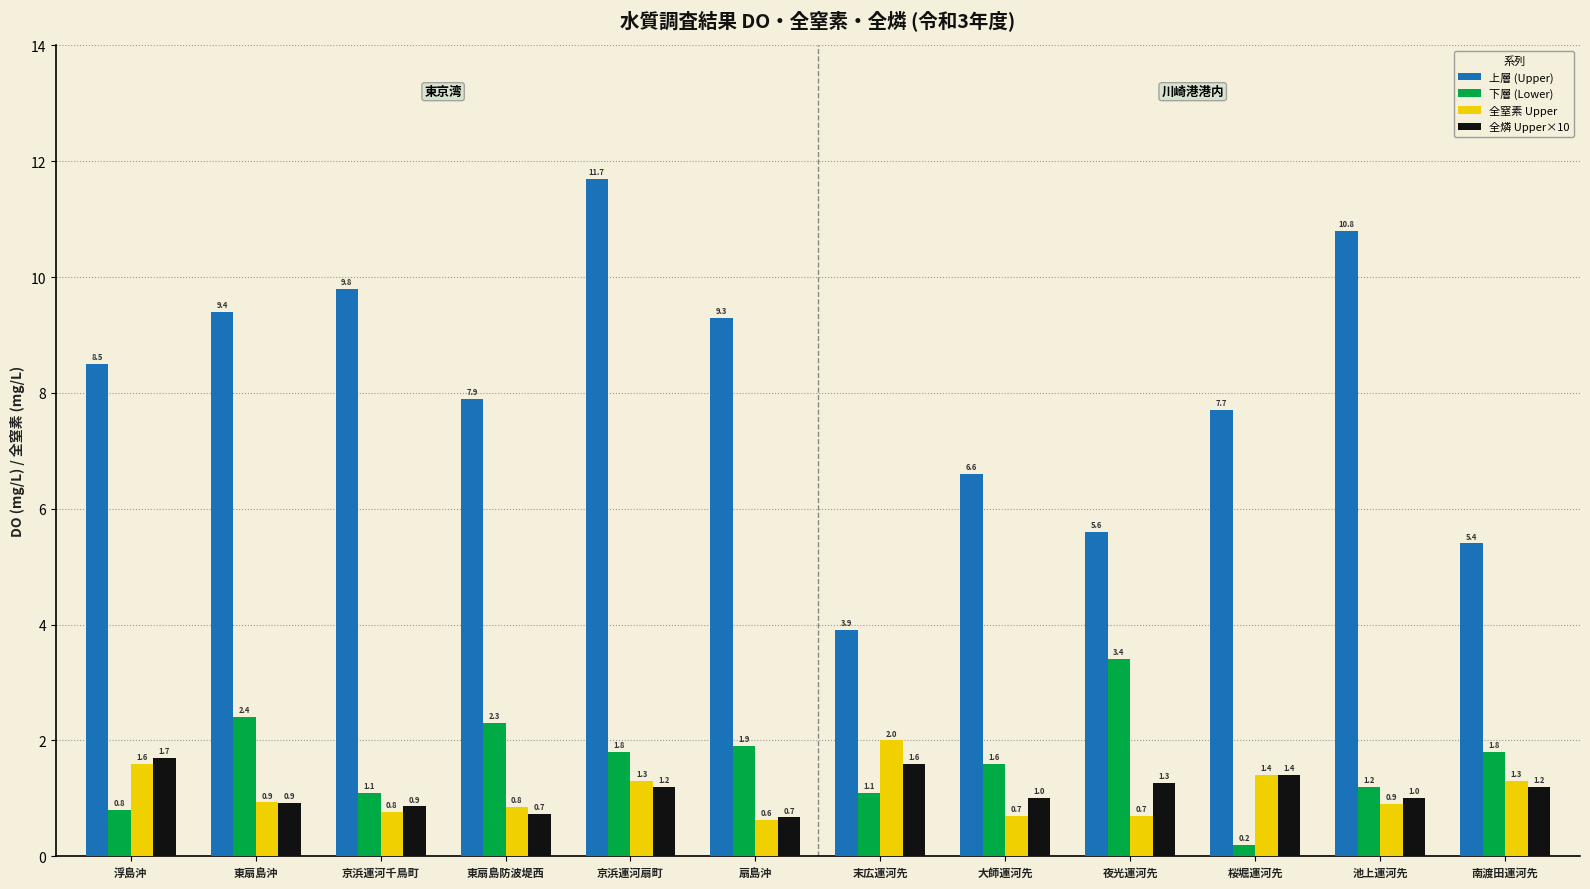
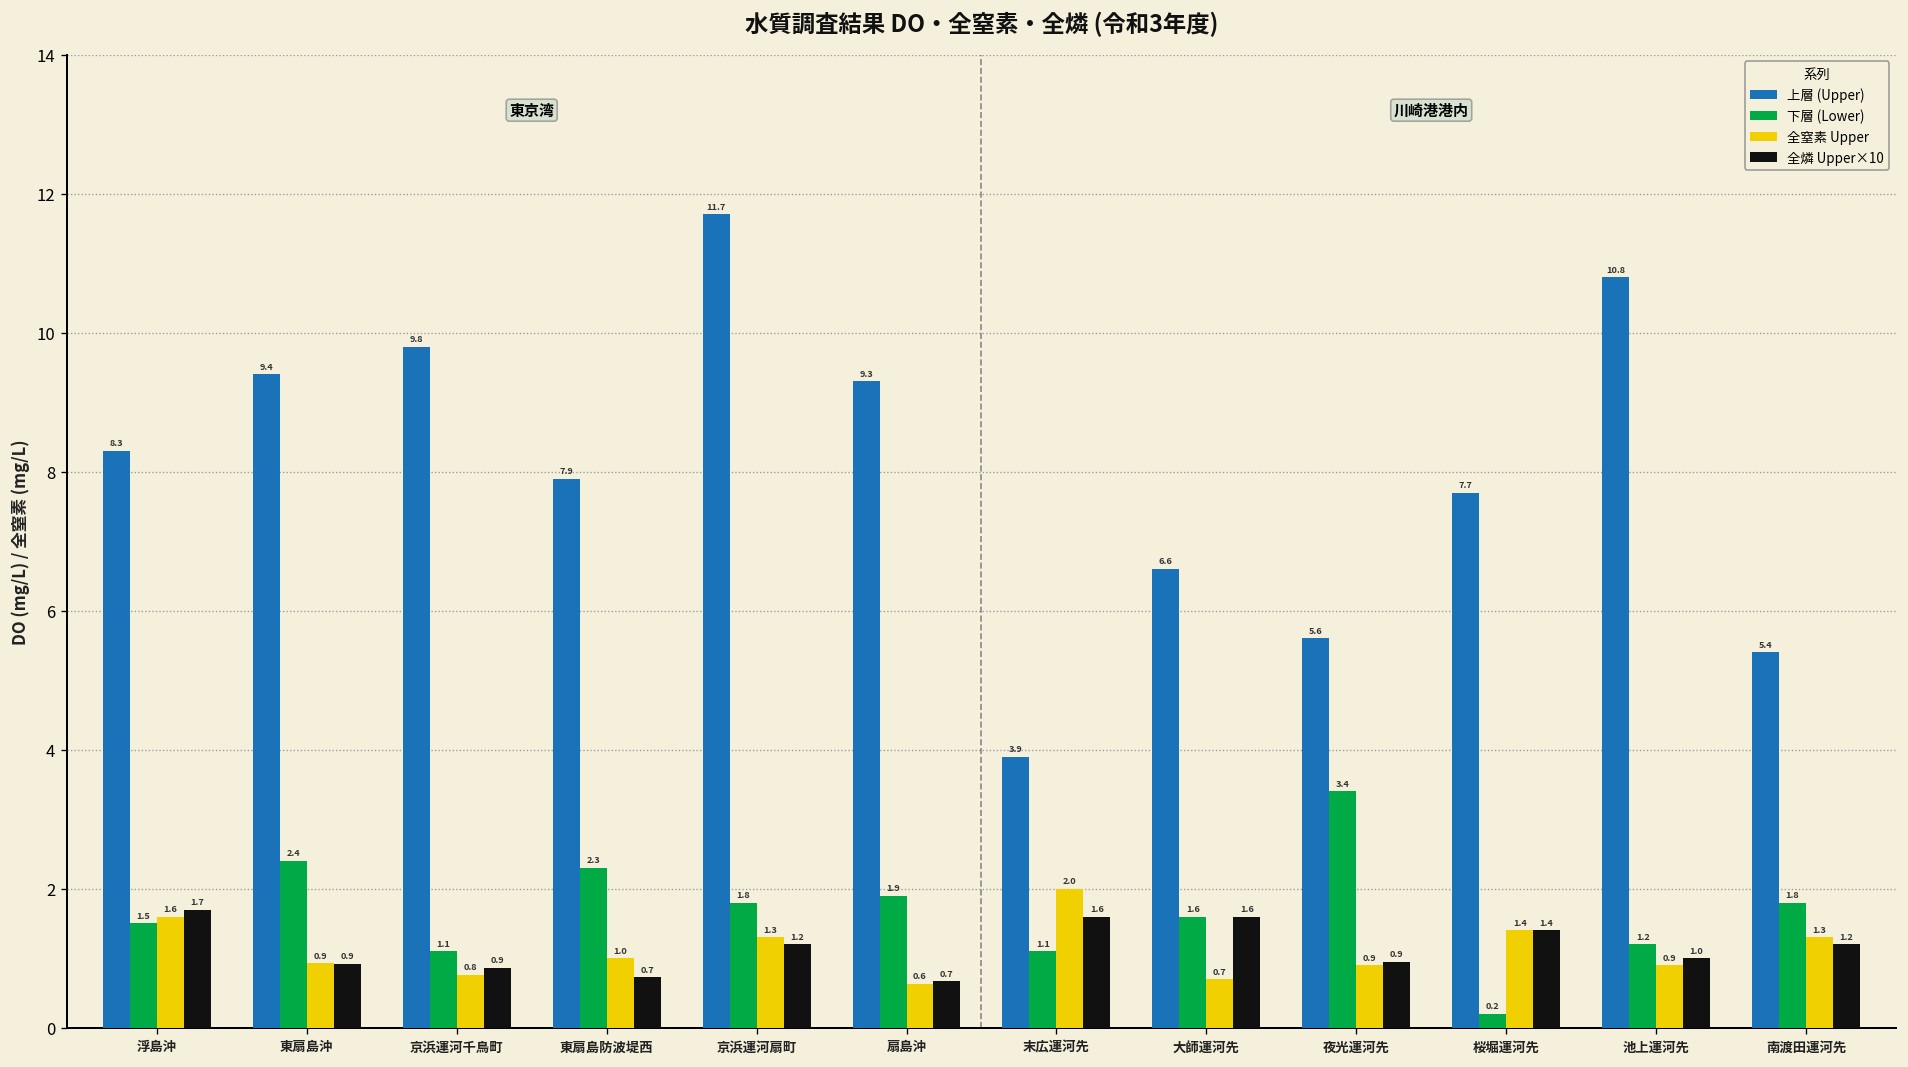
上層 (Upper), 浮島沖: 8.5 -> 8.3
下層 (Lower), 浮島沖: 0.8 -> 1.5
全窒素 Upper, 東扇島防波堤西: 0.8 -> 1.0
全燐 Upper×10, 大師運河先: 1.0 -> 1.6
全窒素 Upper, 夜光運河先: 0.7 -> 0.9
全燐 Upper×10, 夜光運河先: 1.3 -> 0.9
